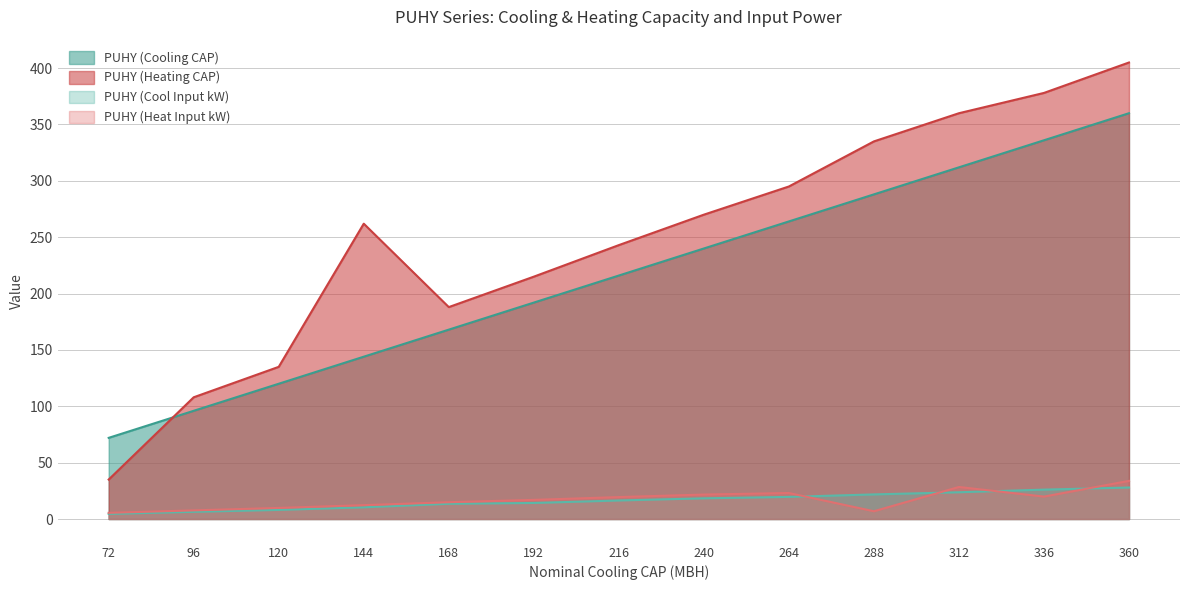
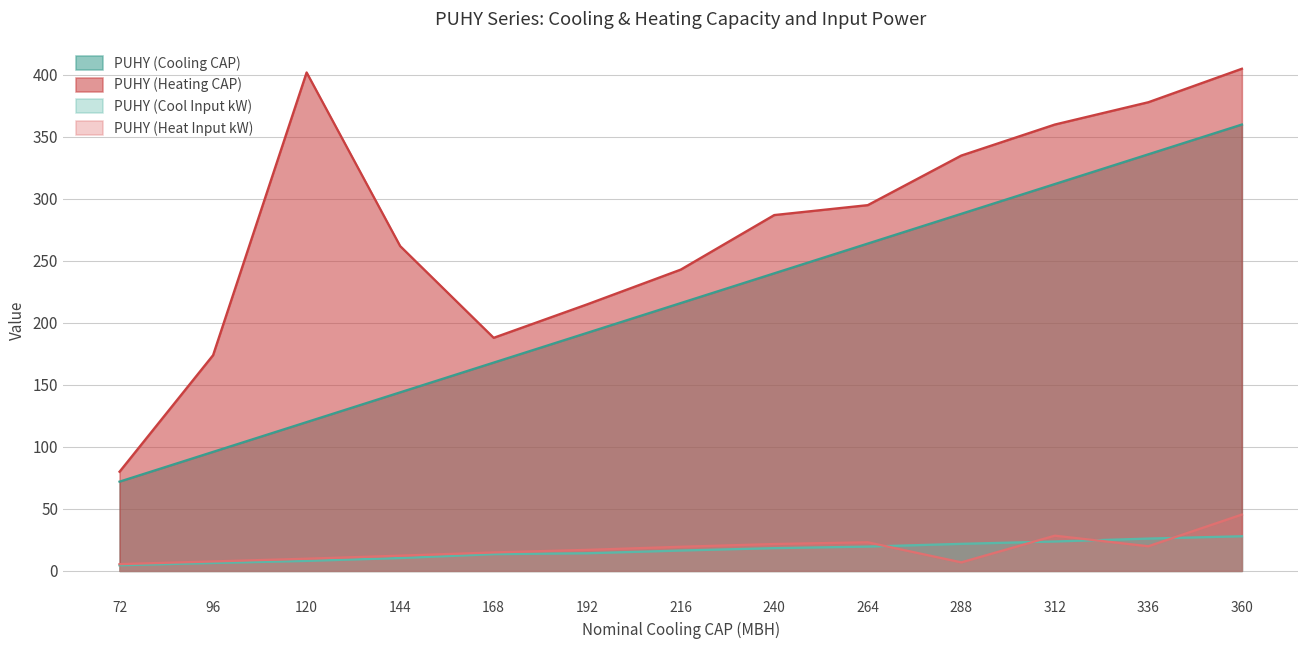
PUHY (Heating CAP), 72: 35 -> 80
PUHY (Heating CAP), 96: 108 -> 174
PUHY (Heating CAP), 120: 135 -> 402
PUHY (Heating CAP), 240: 270 -> 287
PUHY (Heat Input kW), 360: 34 -> 45
